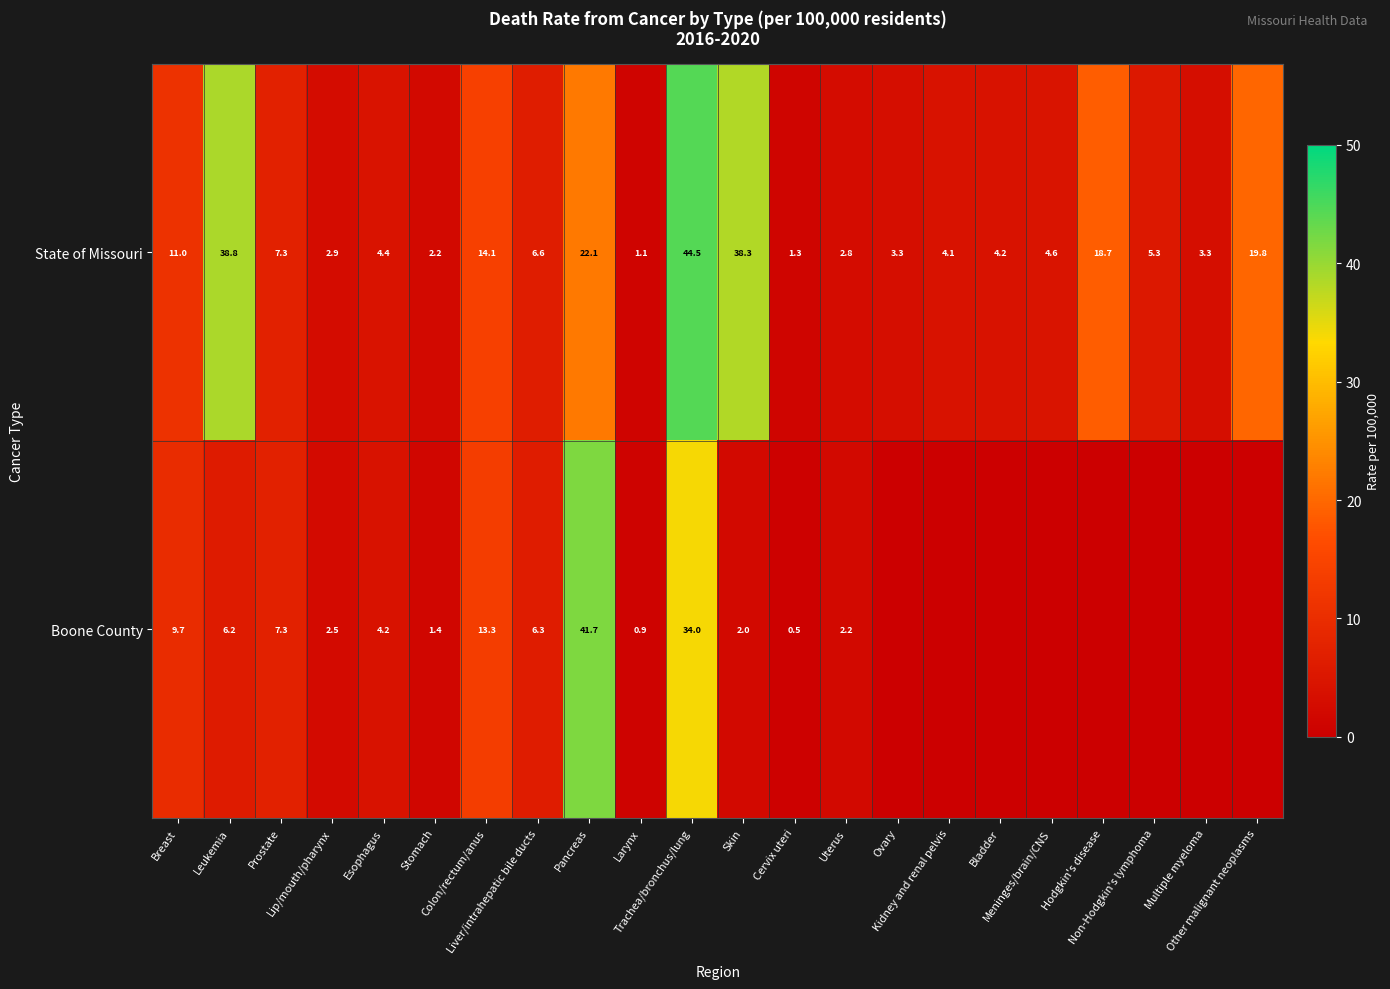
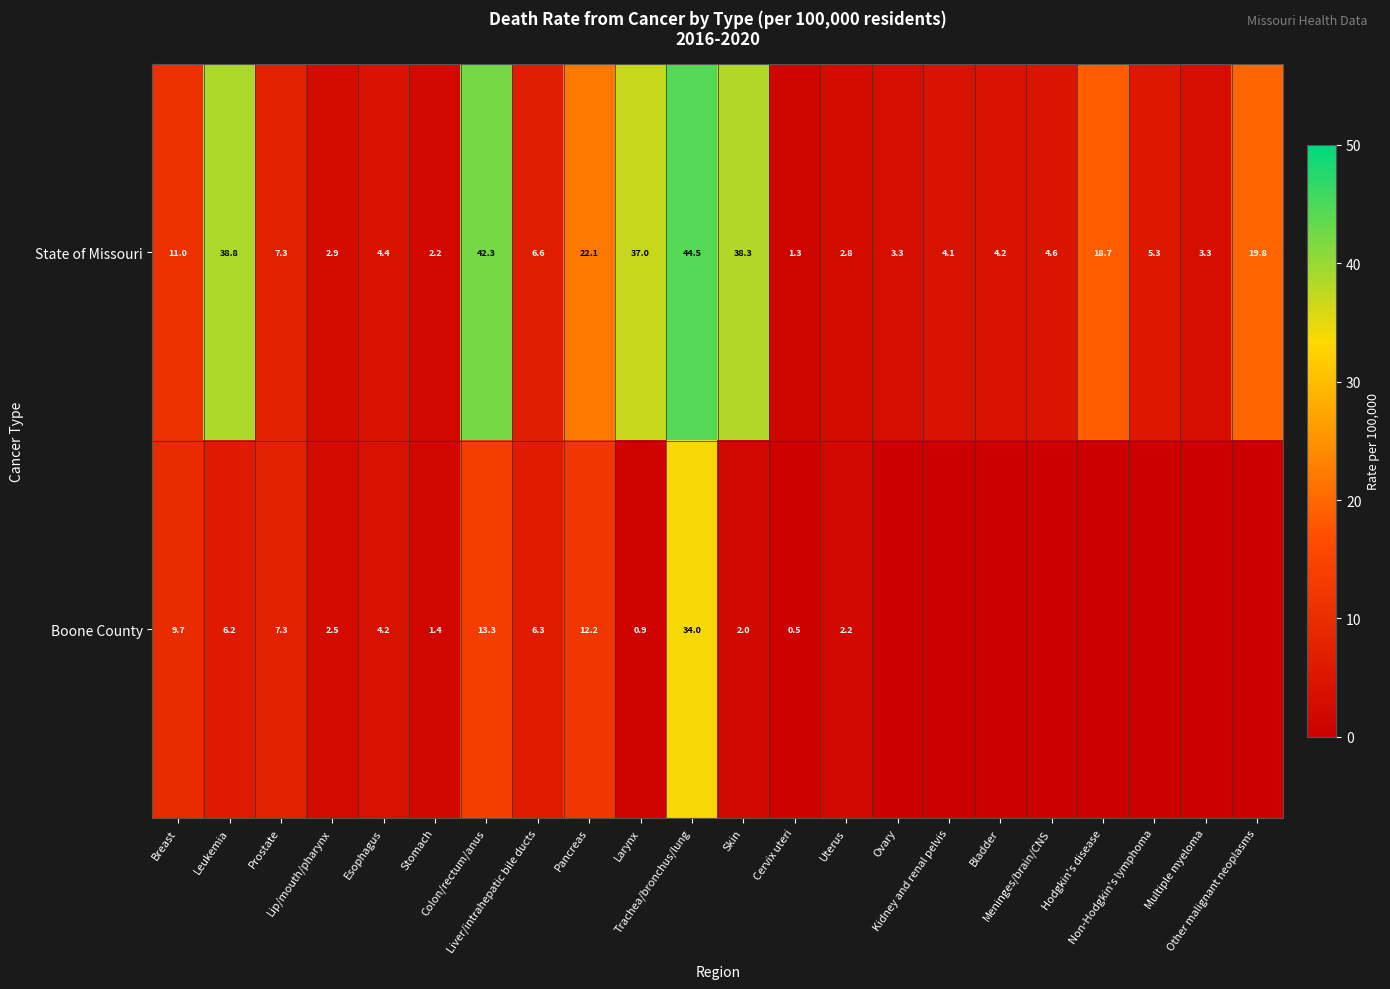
State of Missouri, Colon/rectum/anus: 14.1 -> 42.3
State of Missouri, Larynx: 1.1 -> 37.0
Boone County, Pancreas: 41.7 -> 12.2
